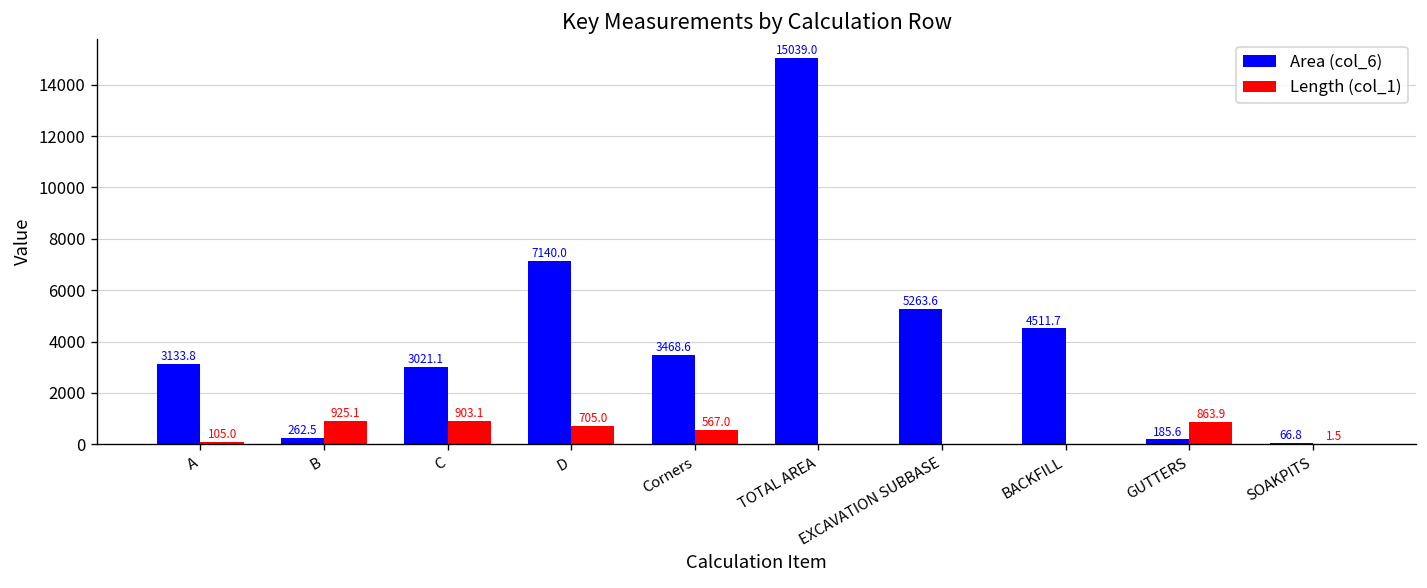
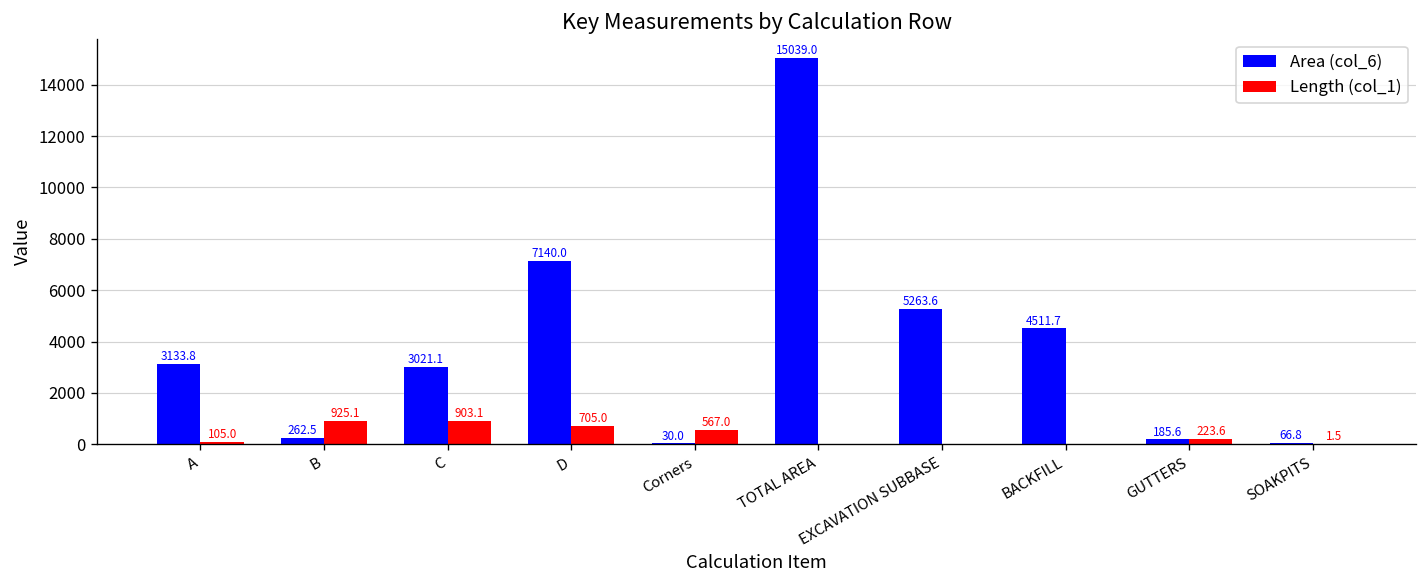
Area (col_6), Corners: 3468.6 -> 30.0
Length (col_1), GUTTERS: 863.9 -> 223.6
